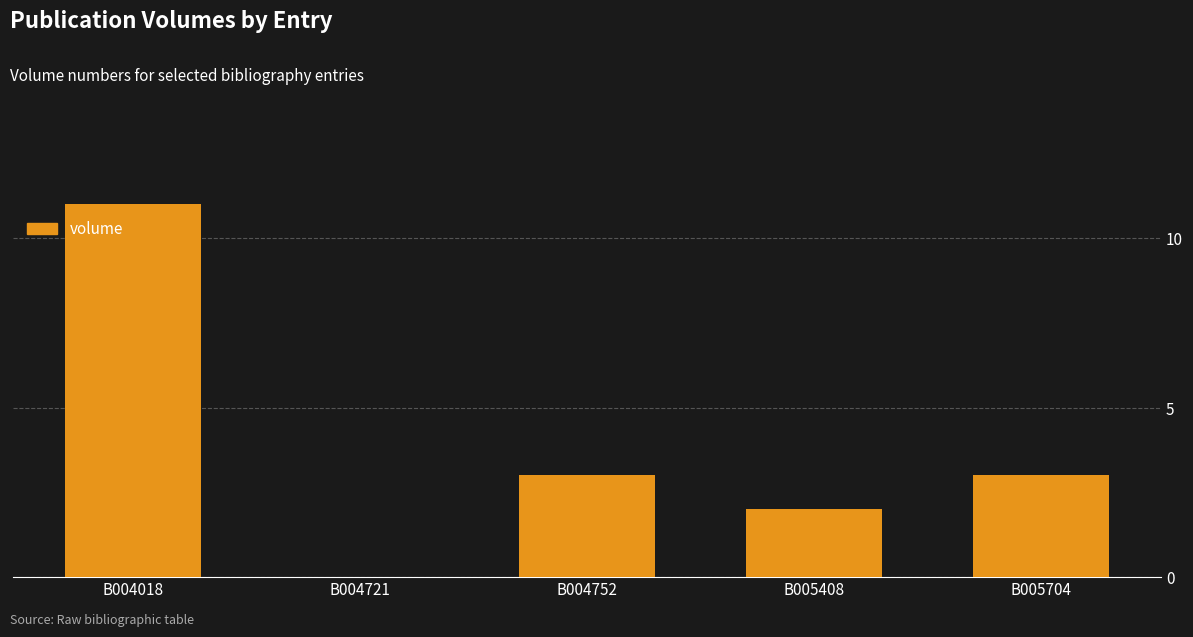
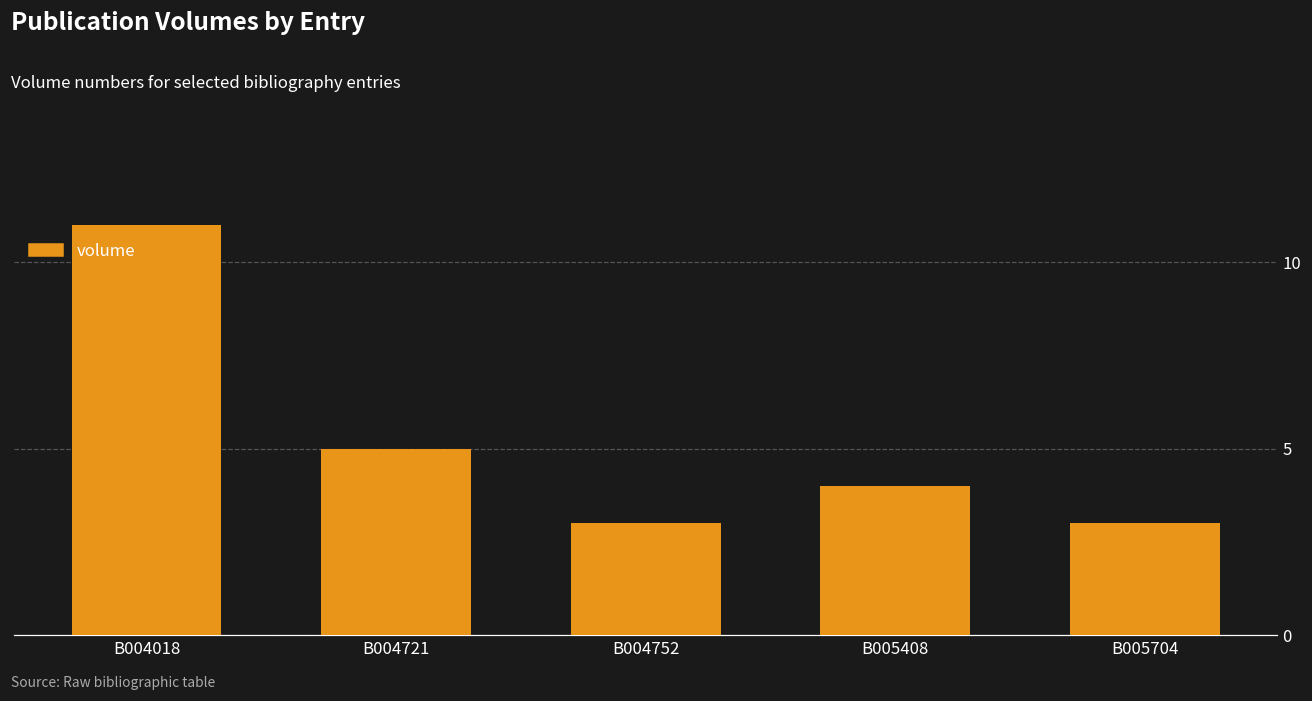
B004721: 0 -> 5
B005408: 2 -> 4
